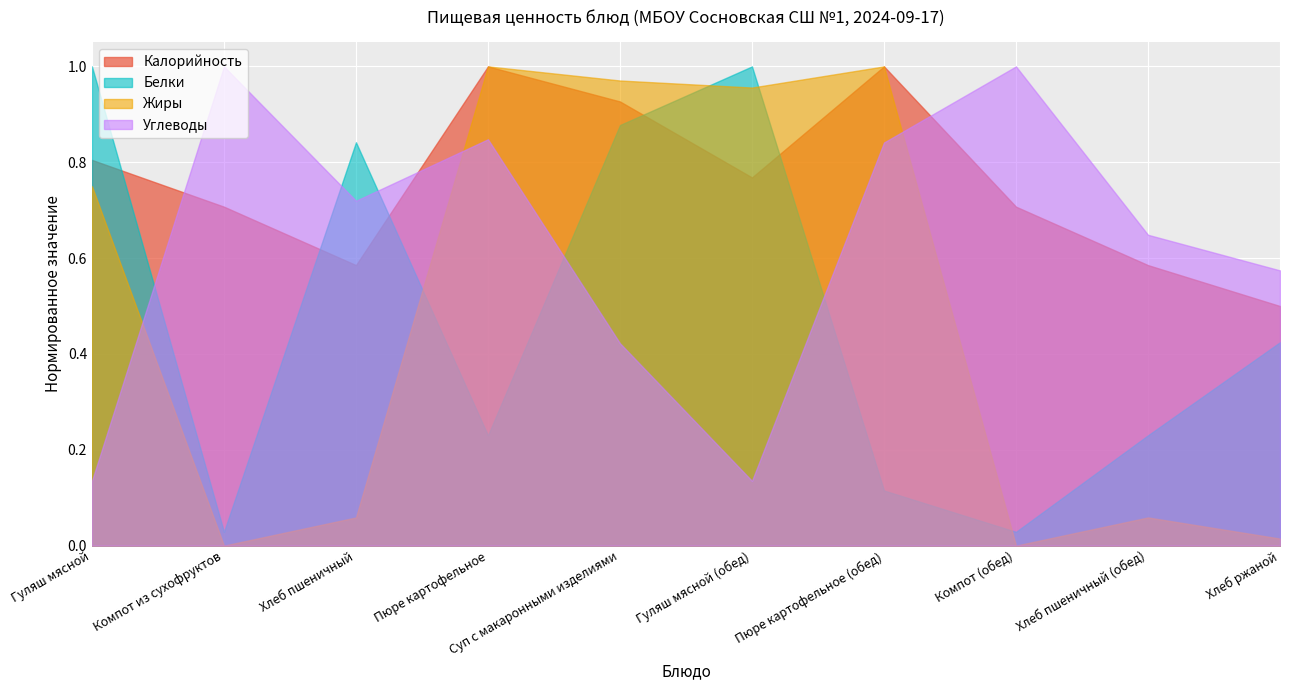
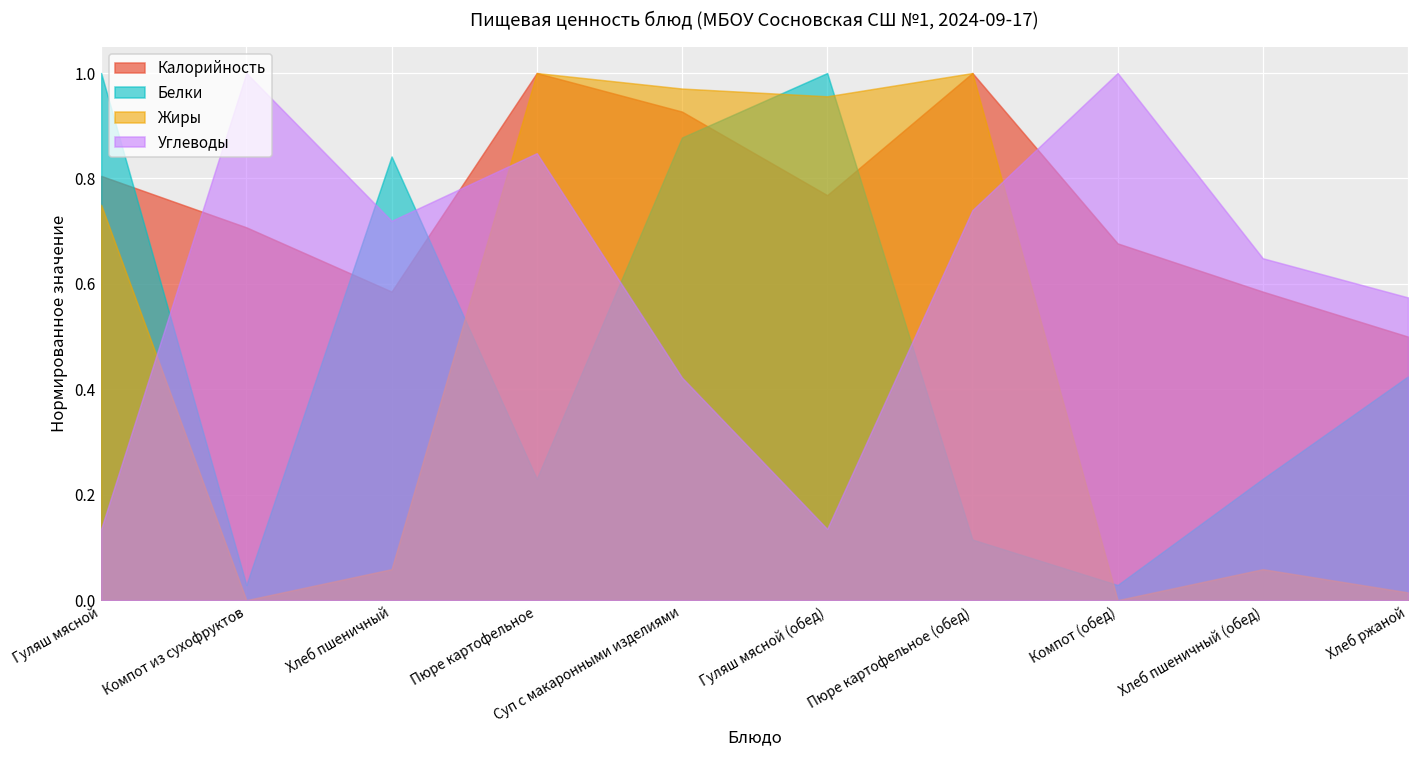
Углеводы, Пюре картофельное (обед): 0.84 -> 0.74
Калорийность, Компот (обед): 0.71 -> 0.68
